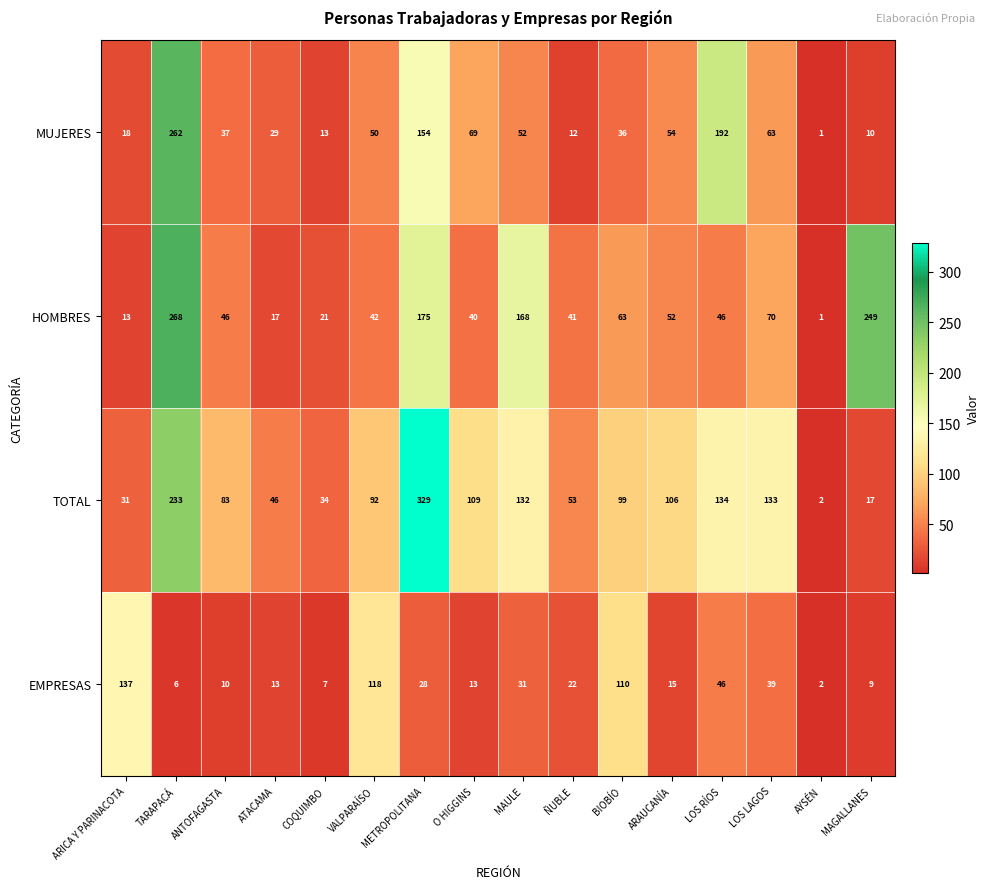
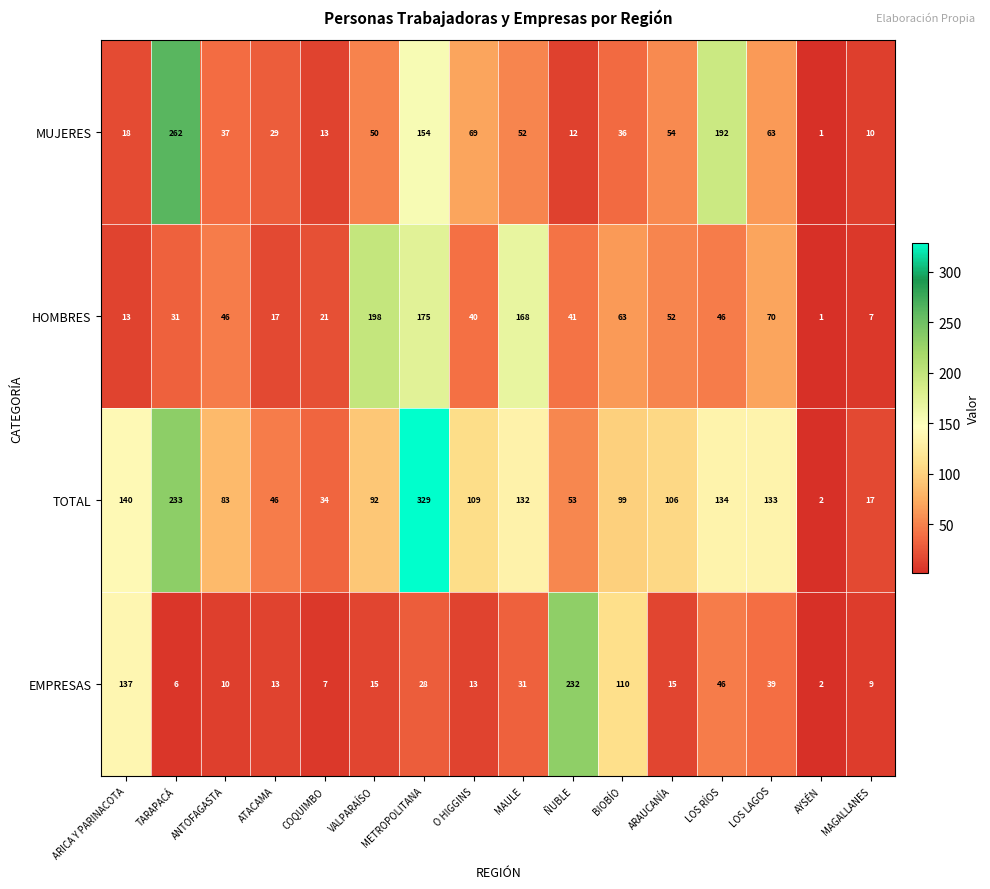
HOMBRES, TARAPACÁ: 268 -> 31
HOMBRES, VALPARAÍSO: 42 -> 198
HOMBRES, MAGALLANES: 249 -> 7
TOTAL, ARICA Y PARINACOTA: 31 -> 140
EMPRESAS, VALPARAÍSO: 118 -> 15
EMPRESAS, ÑUBLE: 22 -> 232
